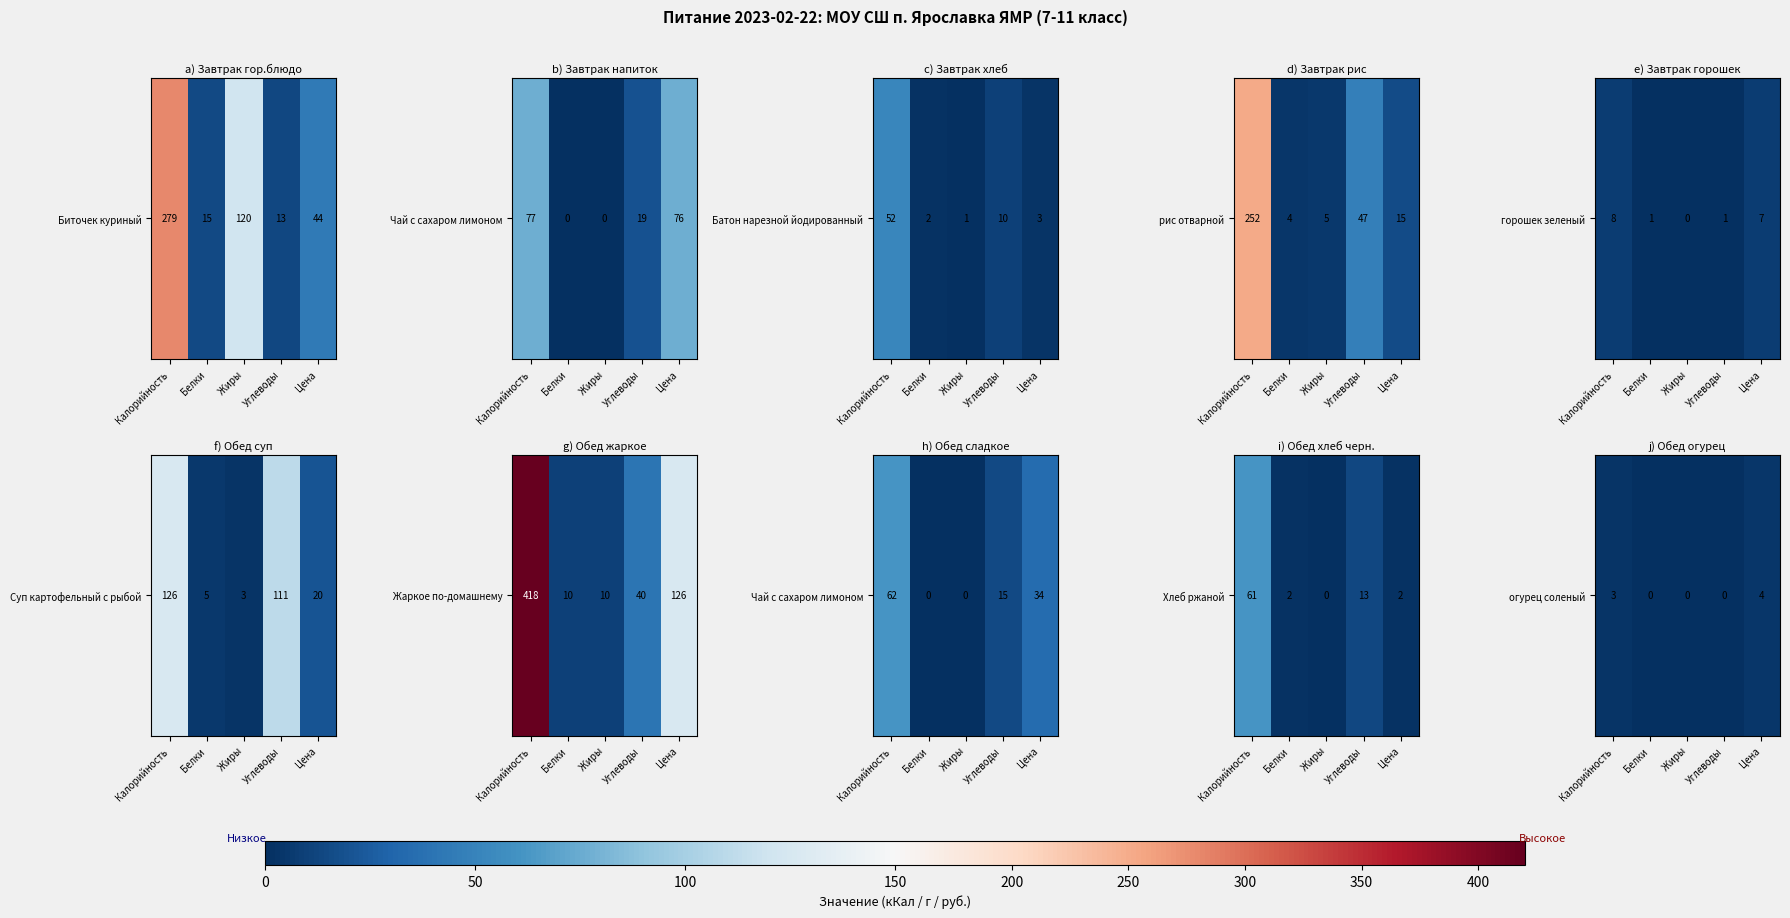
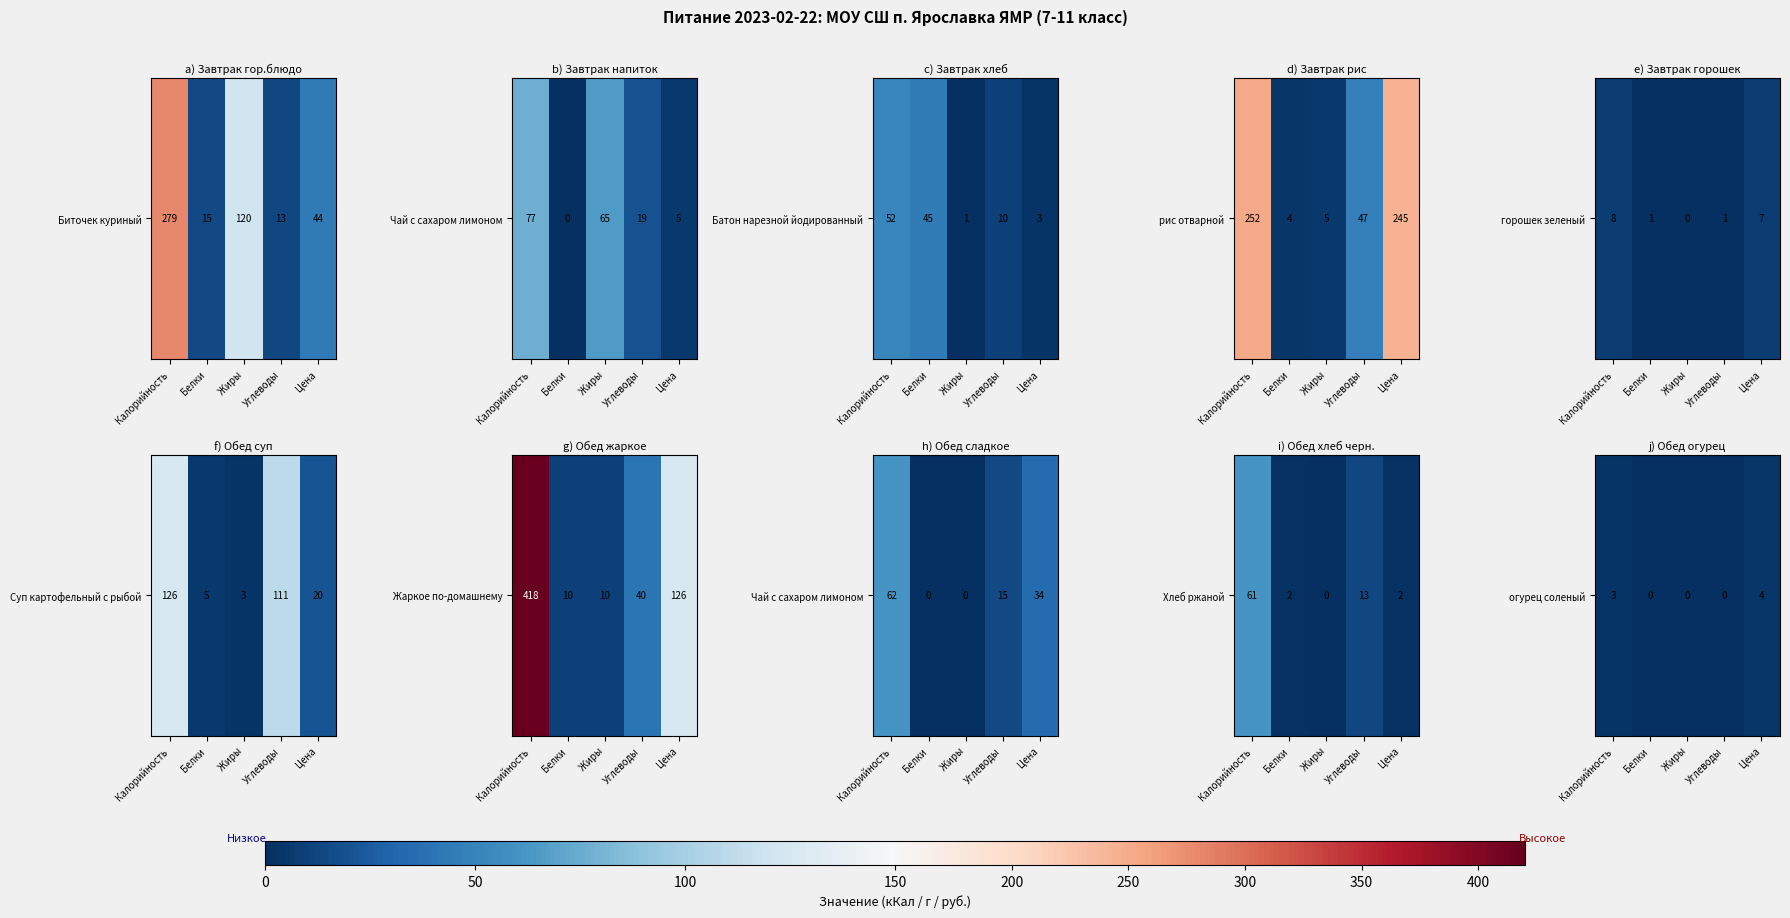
b) Завтрак напиток, Чай с сахаром лимоном, Жиры: 0 -> 65
b) Завтрак напиток, Чай с сахаром лимоном, Цена: 76 -> 5
c) Завтрак хлеб, Батон нарезной йодированный, Белки: 2 -> 45
d) Завтрак рис, рис отварной, Цена: 15 -> 245
